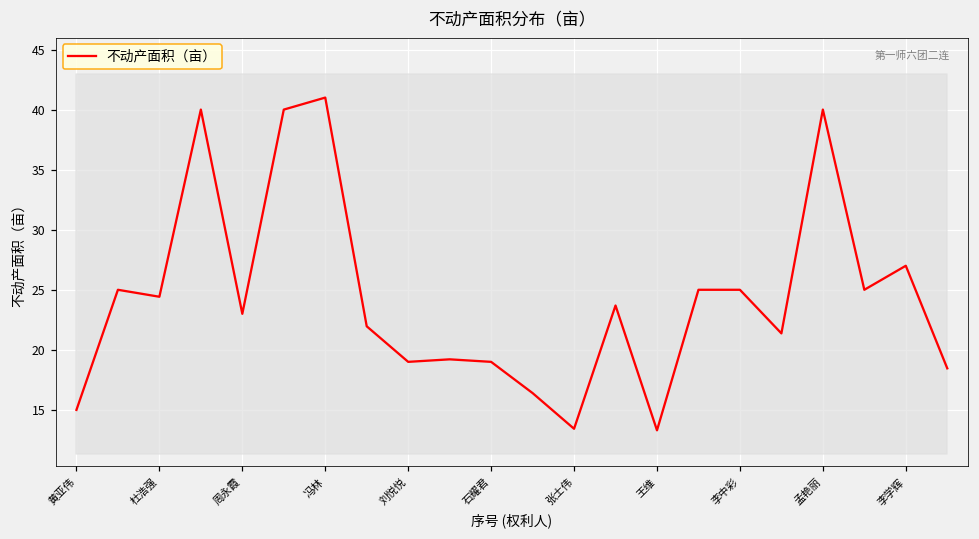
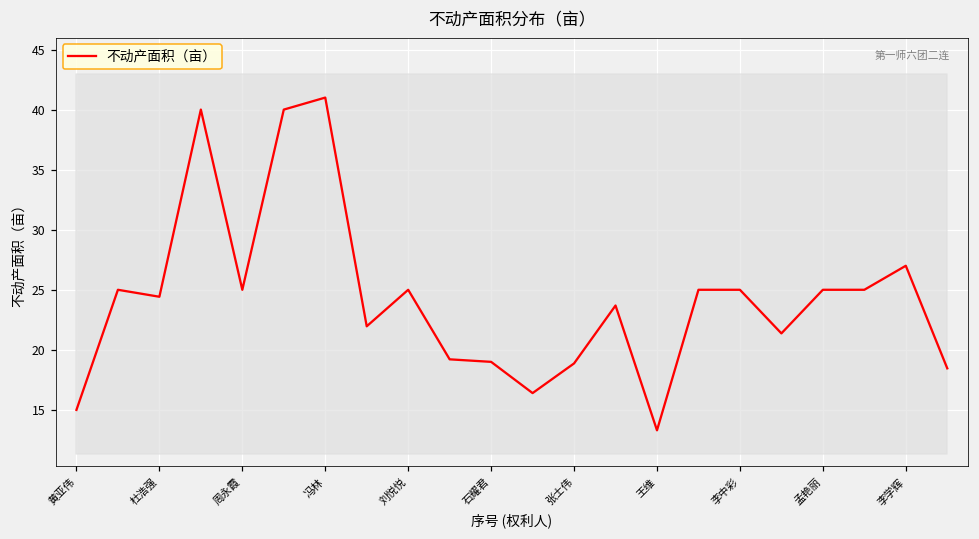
不动产面积（亩）, 周永霞: 23 -> 25
不动产面积（亩）, 刘悦悦: 19 -> 25
不动产面积（亩）, 张士伟: 13.4 -> 18.9
不动产面积（亩）, 孟艳丽: 40 -> 25
